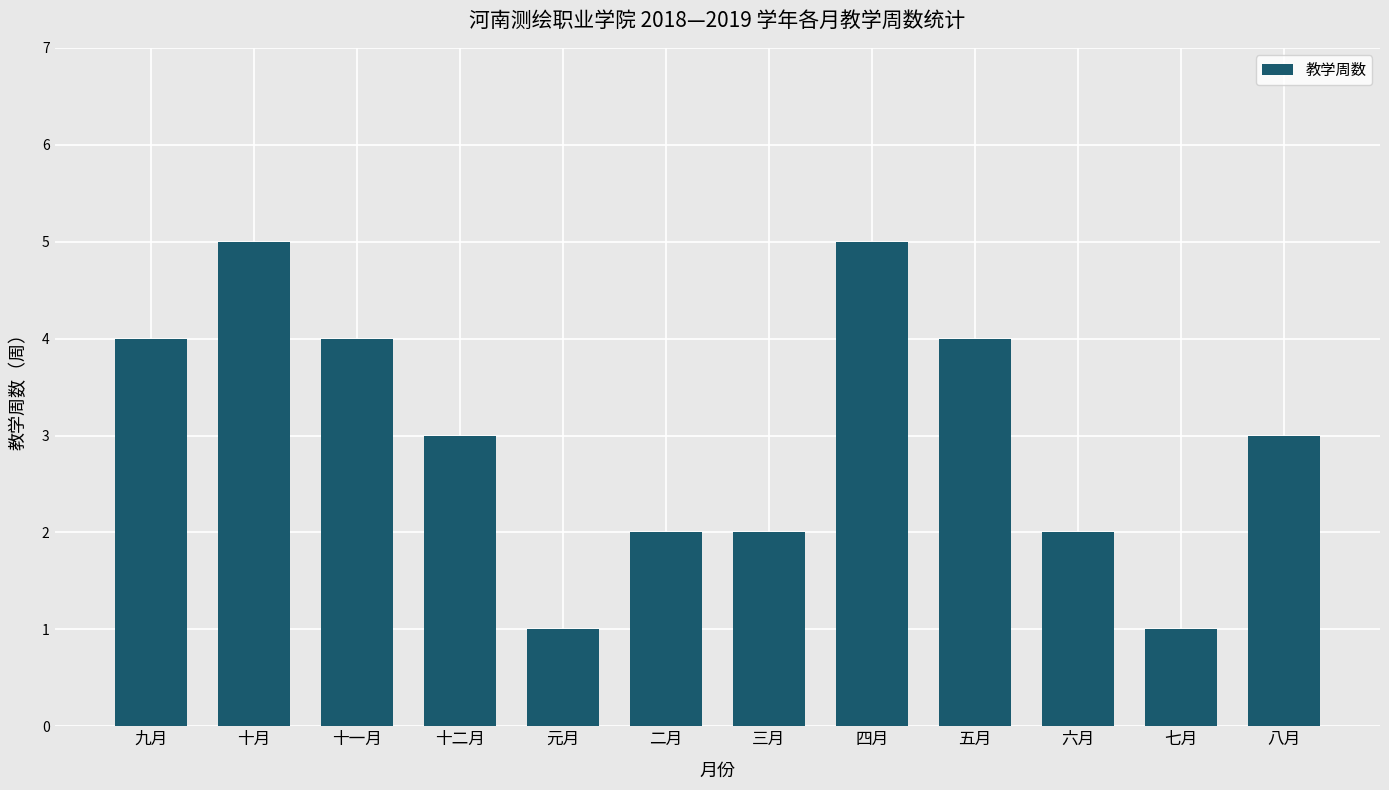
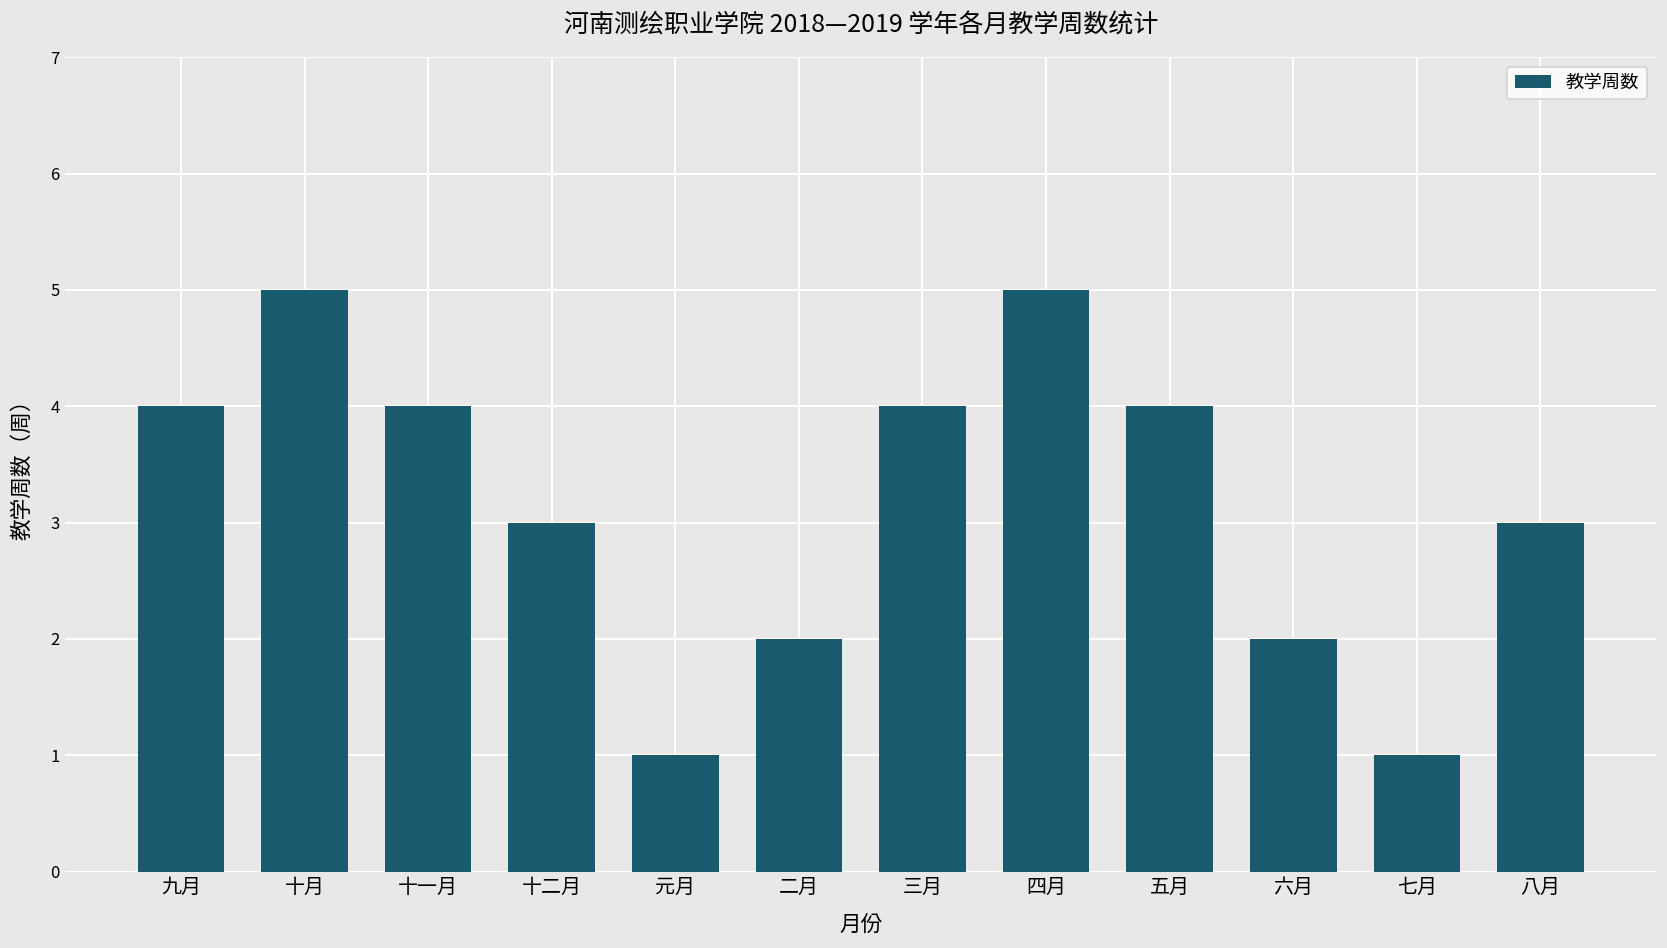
三月: 2 -> 4
